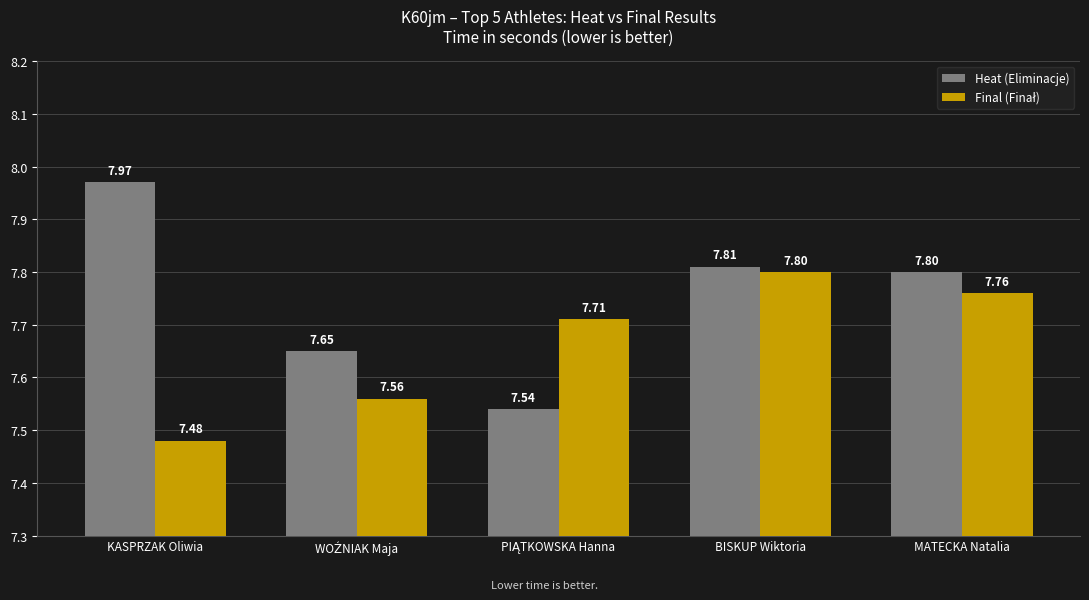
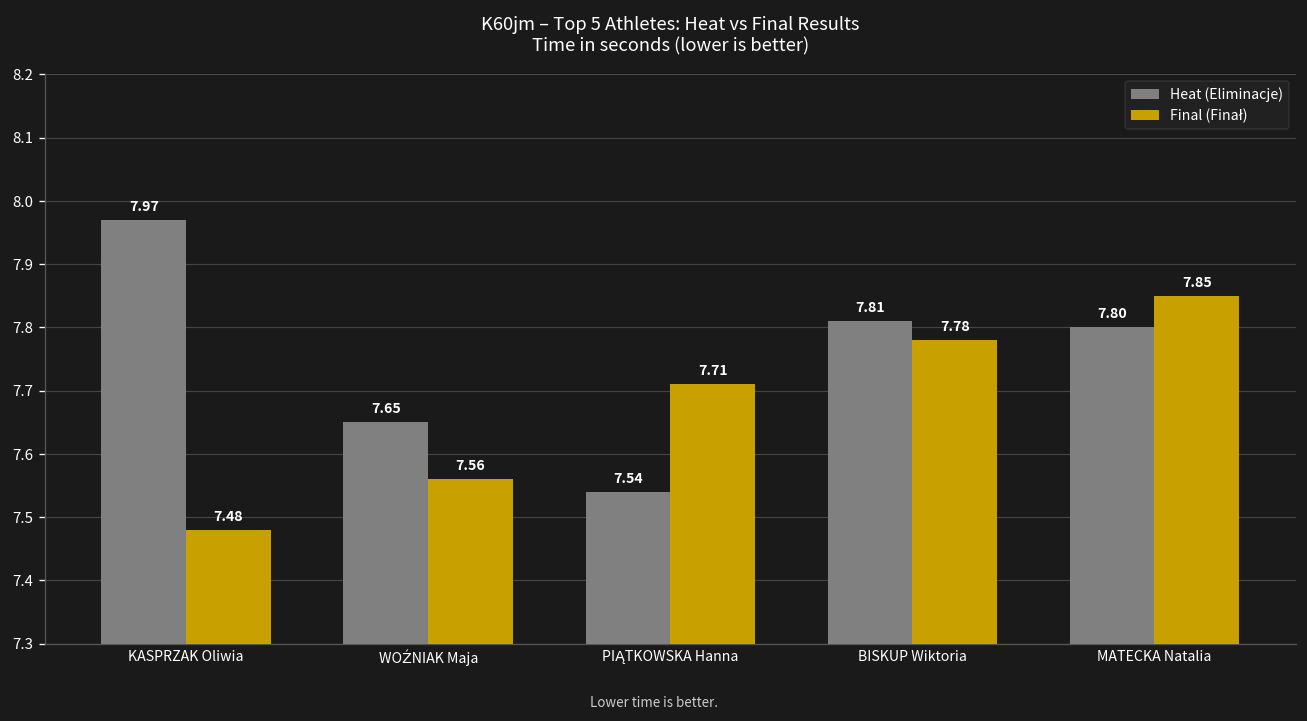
Final (Finał), BISKUP Wiktoria: 7.80 -> 7.78
Final (Finał), MATECKA Natalia: 7.76 -> 7.85
